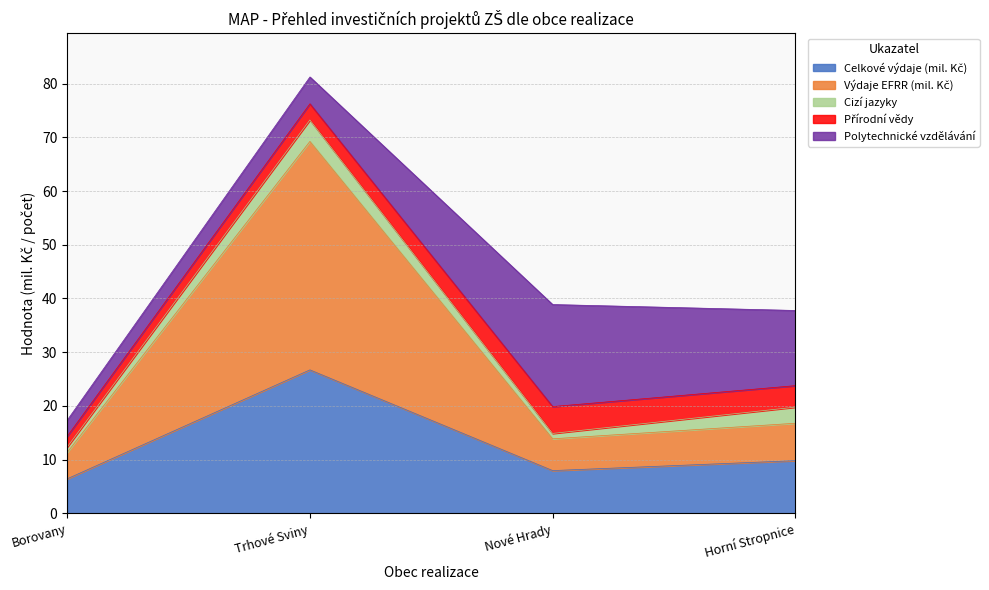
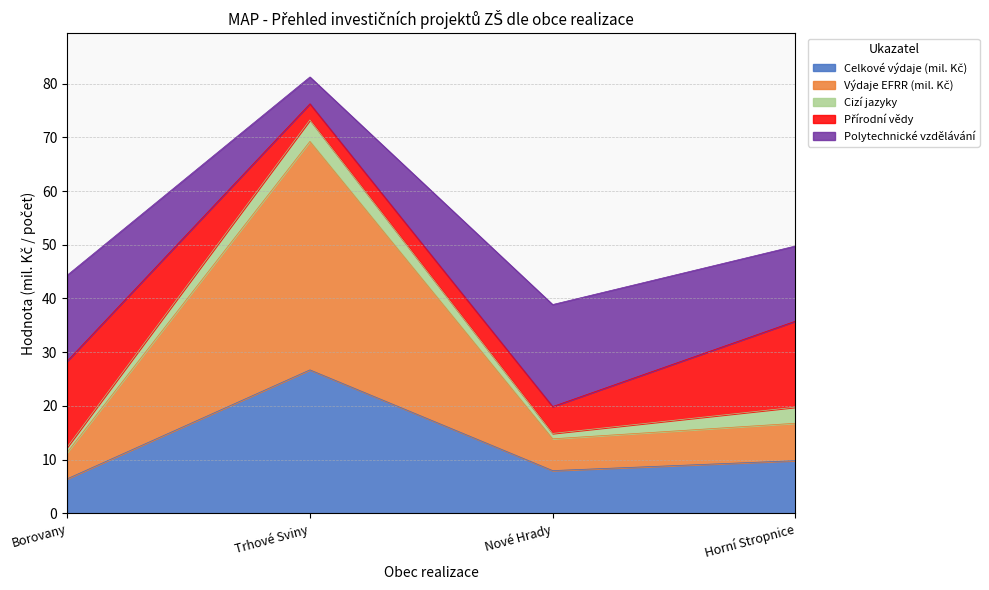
Přírodní vědy, Borovany: 2 -> 16
Polytechnické vzdělávání, Borovany: 3 -> 16
Přírodní vědy, Horní Stropnice: 4 -> 16
